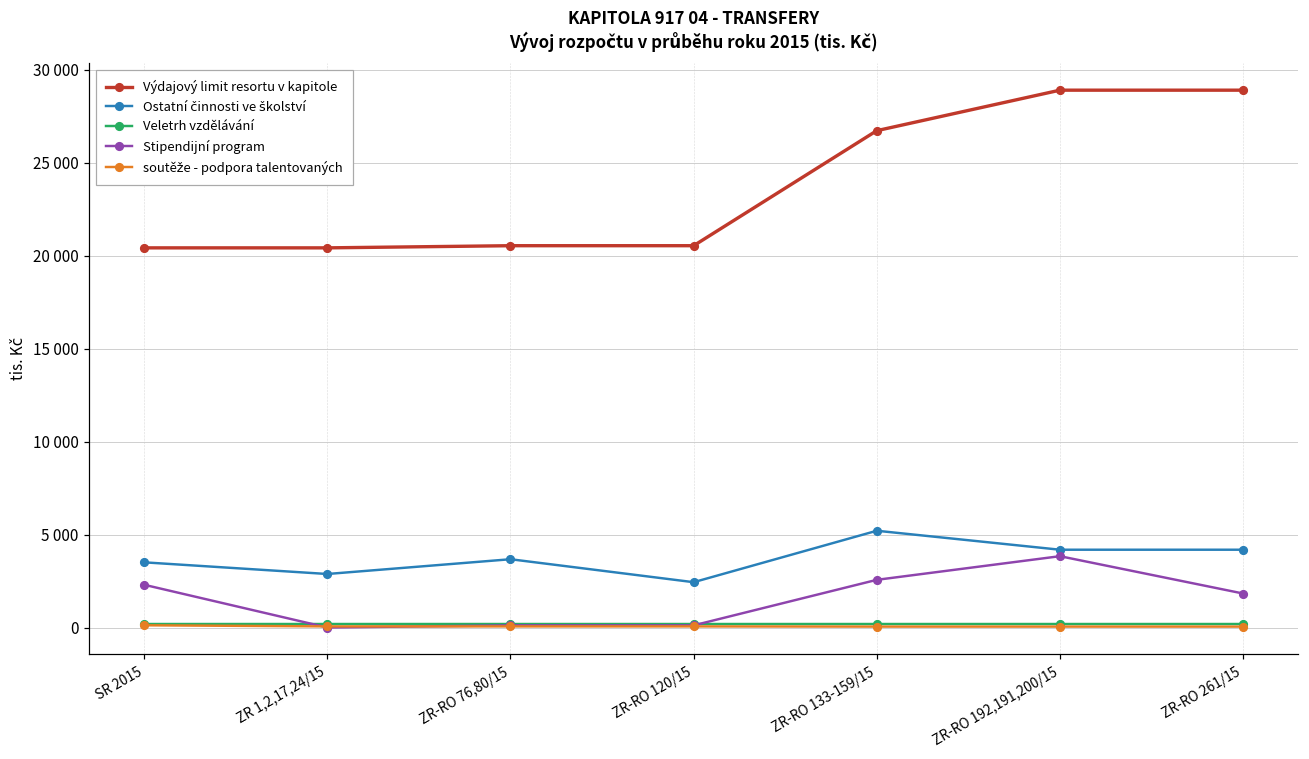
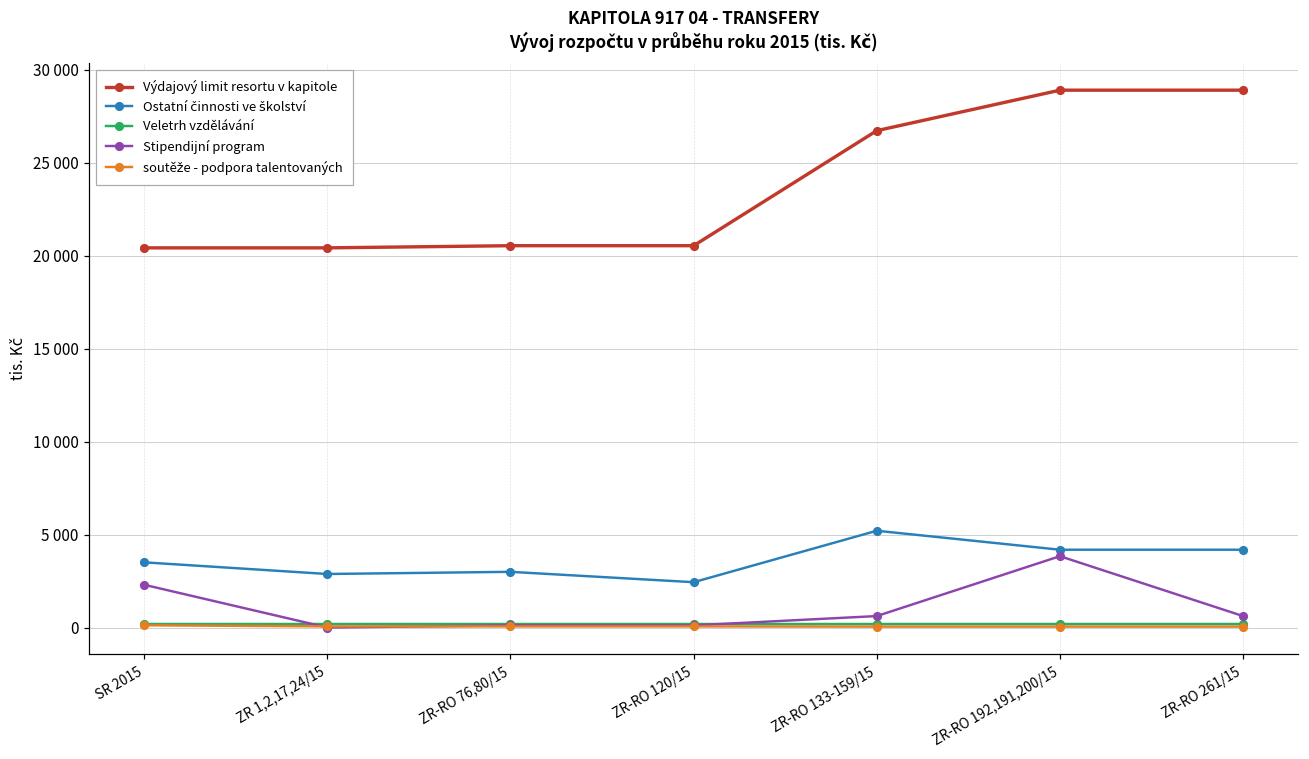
Ostatní činnosti ve školství, ZR-RO 76,80/15: 3700 -> 3000
Stipendijní program, ZR-RO 133-159/15: 2600 -> 600
Stipendijní program, ZR-RO 261/15: 1800 -> 600
